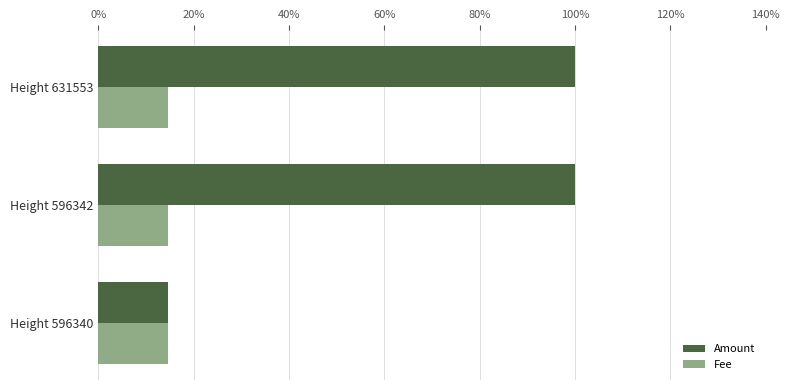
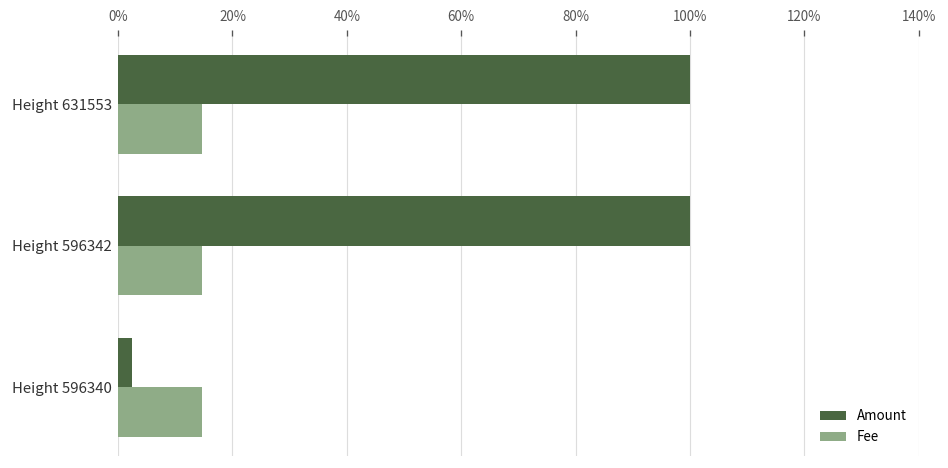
Amount, Height 596340: 15% -> 2%
